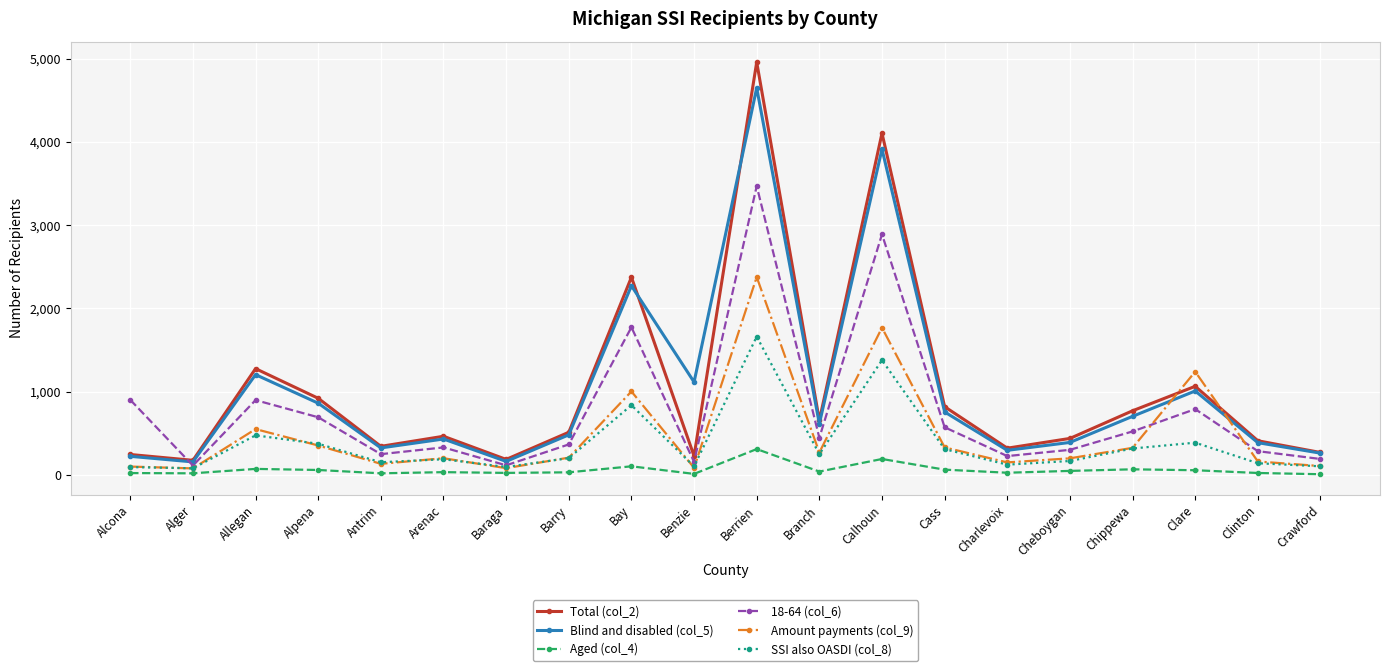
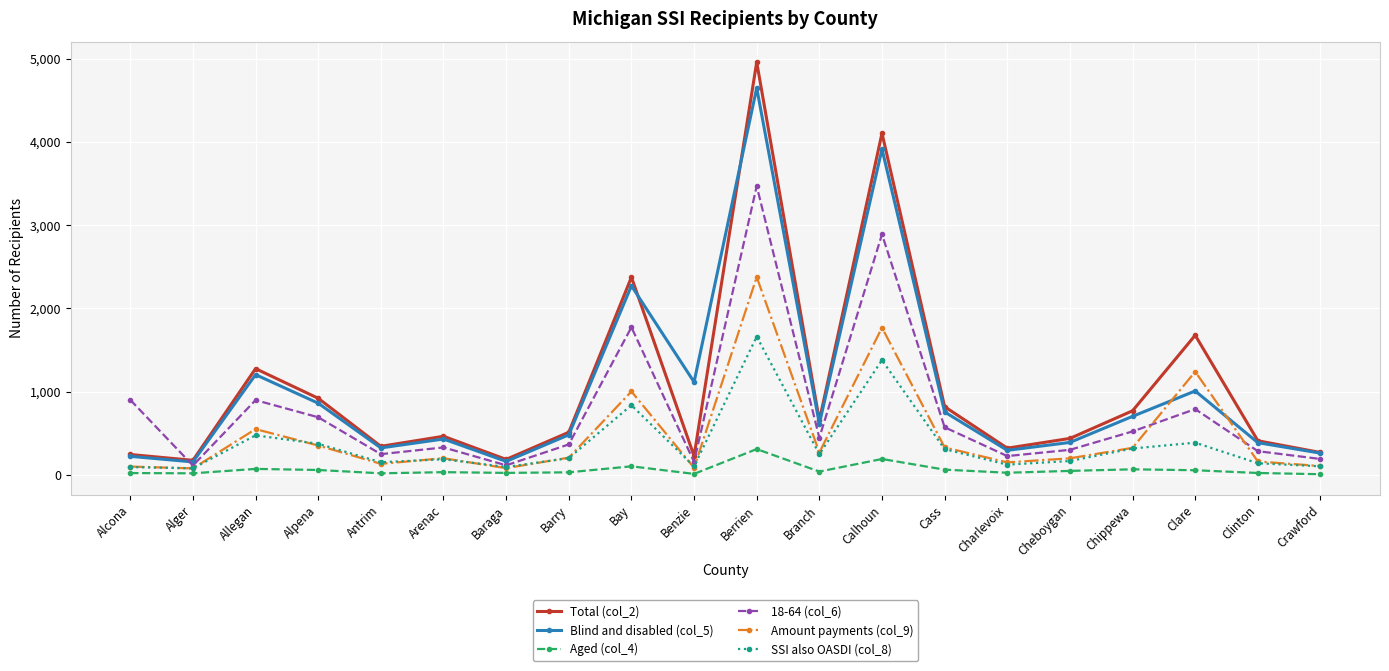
Total (col_2), Clare: 1,100 -> 1,700
